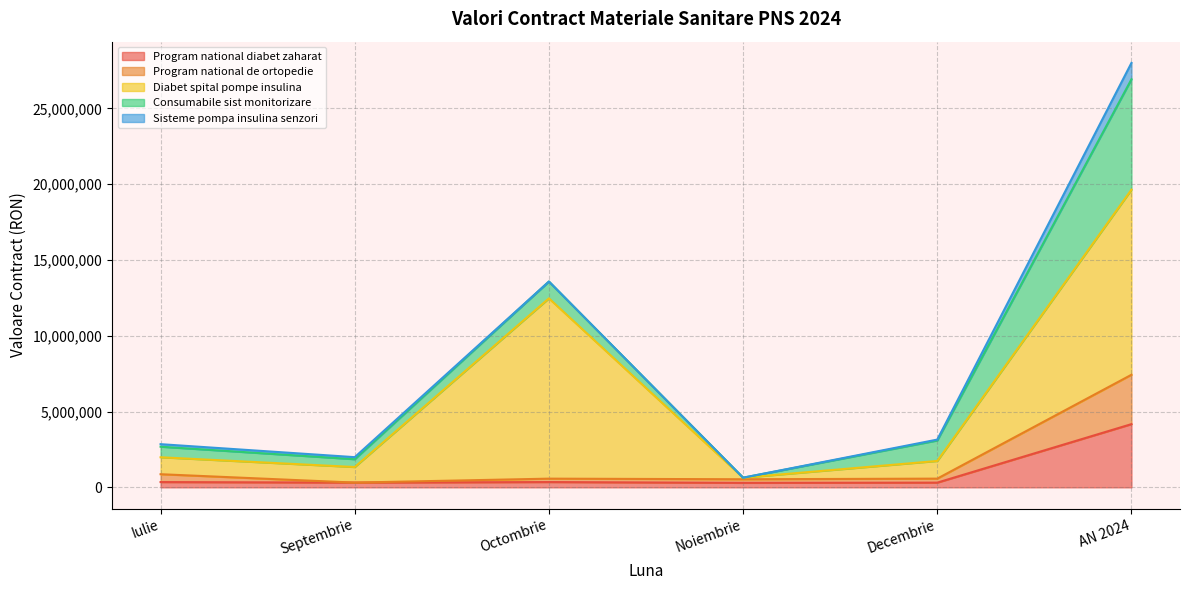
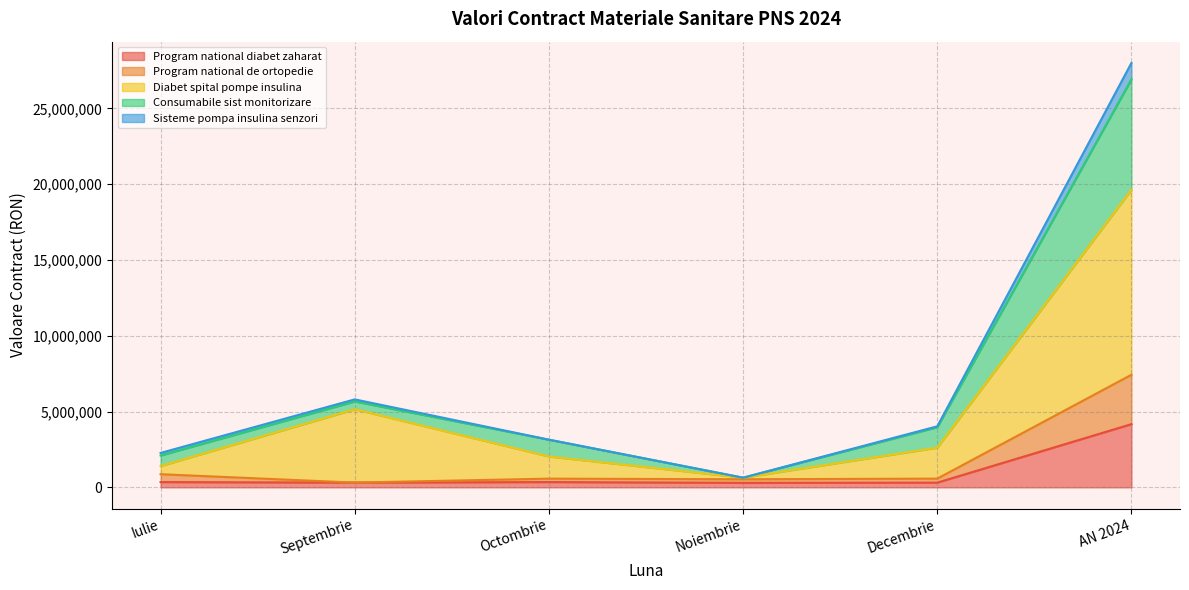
Diabet spital pompe insulina, Iulie: 1,100,000 -> 500,000
Diabet spital pompe insulina, Septembrie: 1,000,000 -> 4,800,000
Diabet spital pompe insulina, Octombrie: 11,900,000 -> 1,500,000
Diabet spital pompe insulina, Decembrie: 1,200,000 -> 2,000,000
